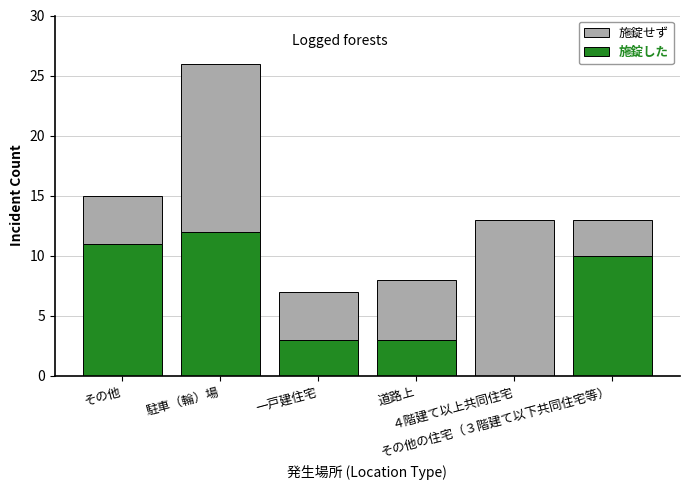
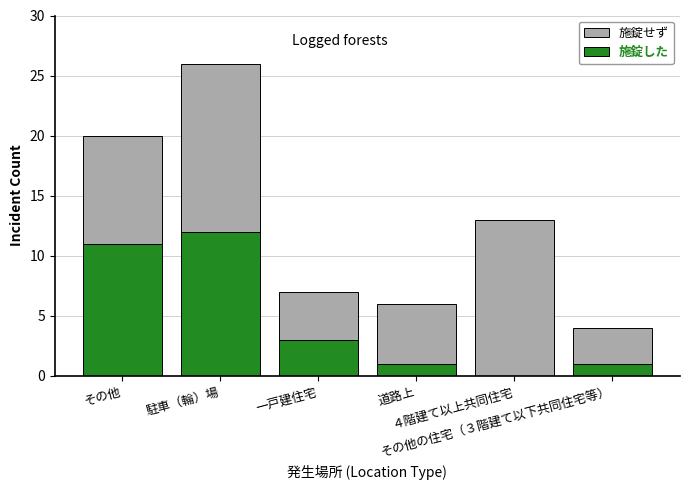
施錠せず, その他: 4 -> 9
施錠した, 道路上: 3 -> 1
施錠した, その他の住宅（３階建て以下共同住宅等）: 10 -> 1
